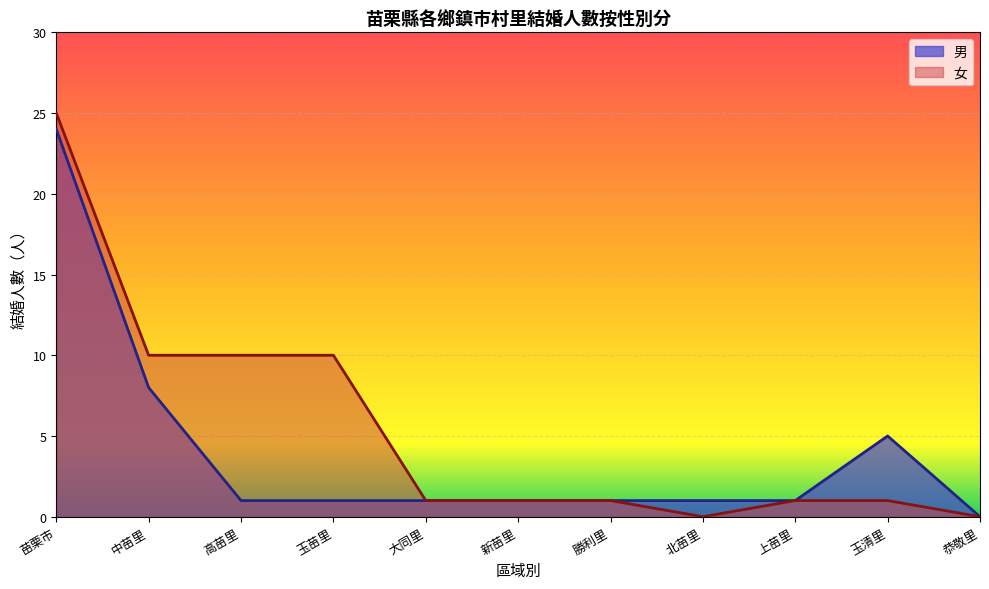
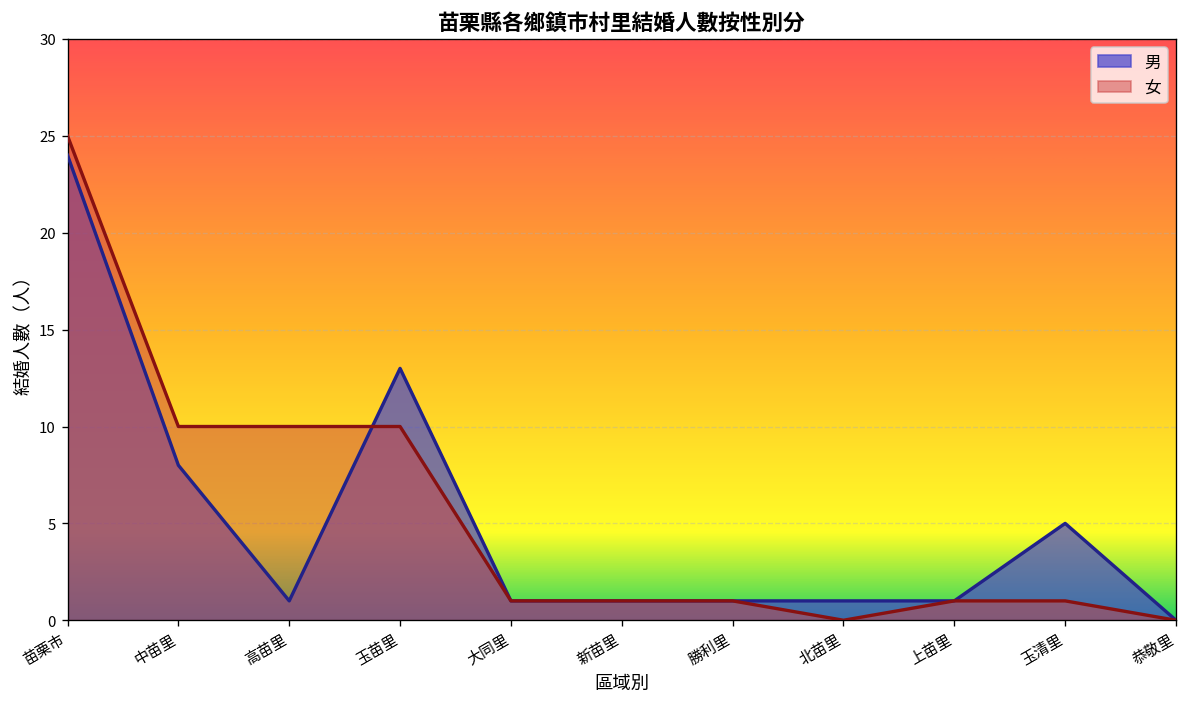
男, 玉苗里: 1 -> 13
